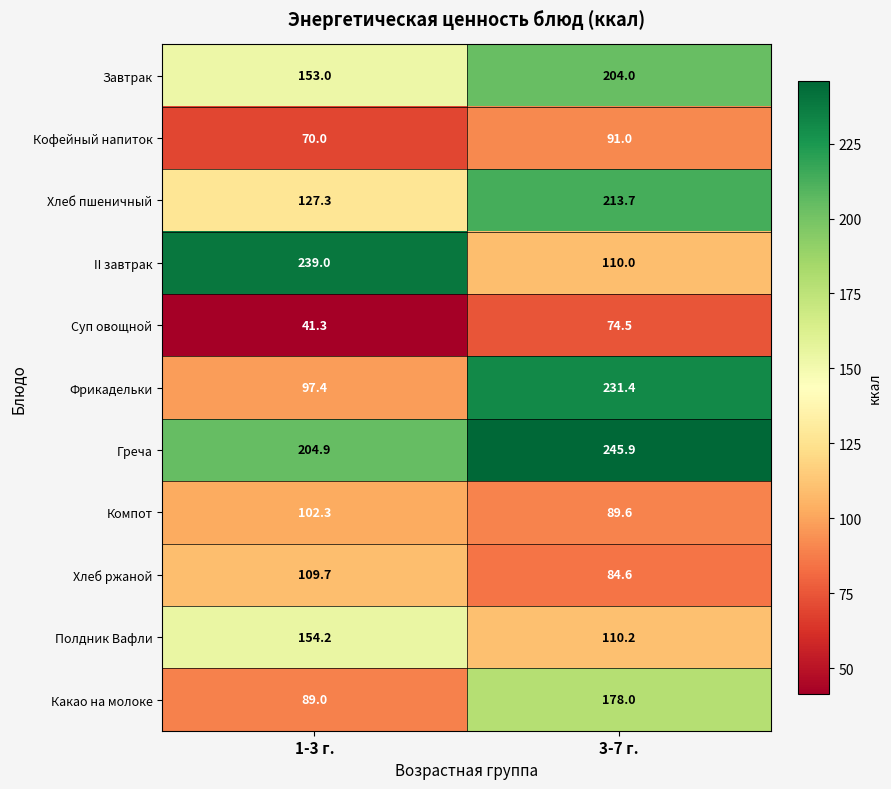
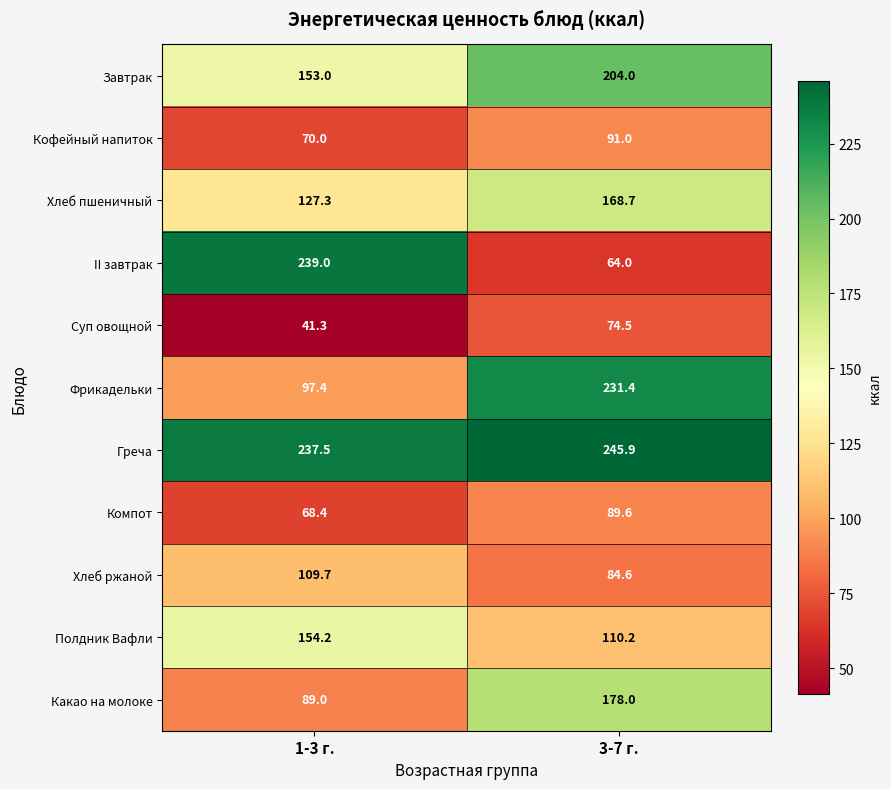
Хлеб пшеничный, 3-7 г.: 213.7 -> 168.7
II завтрак, 3-7 г.: 110.0 -> 64.0
Греча, 1-3 г.: 204.9 -> 237.5
Компот, 1-3 г.: 102.3 -> 68.4
